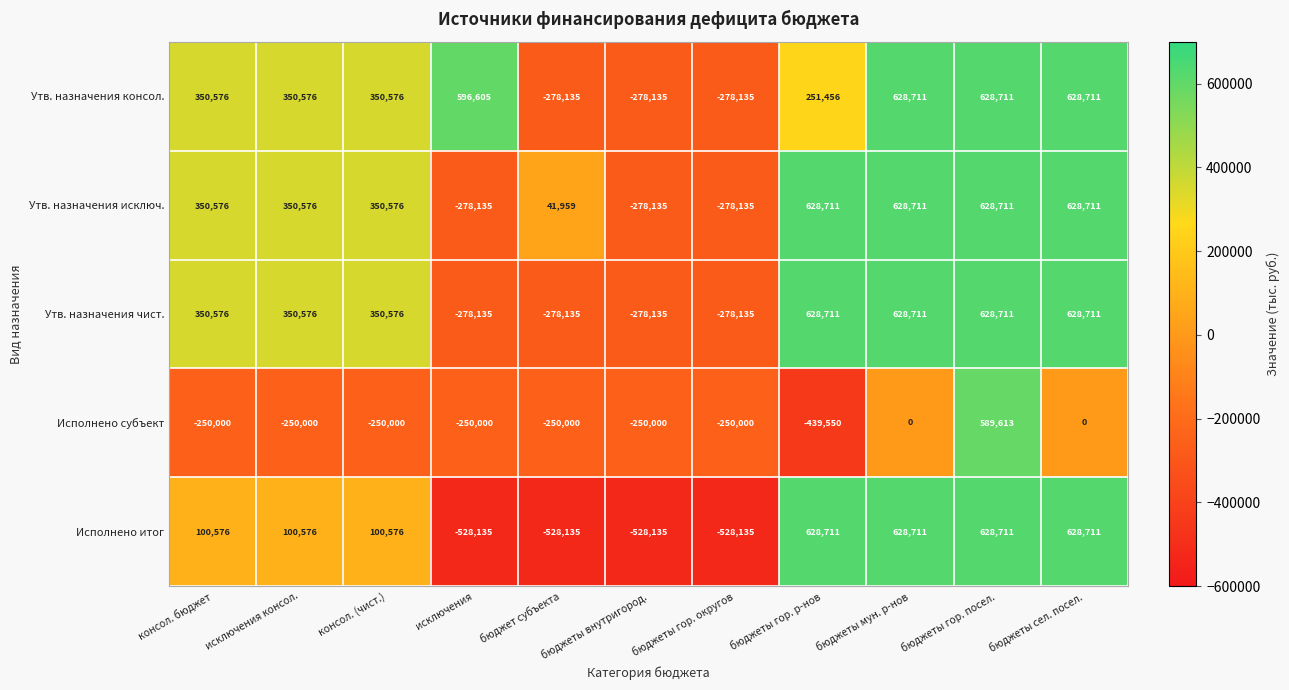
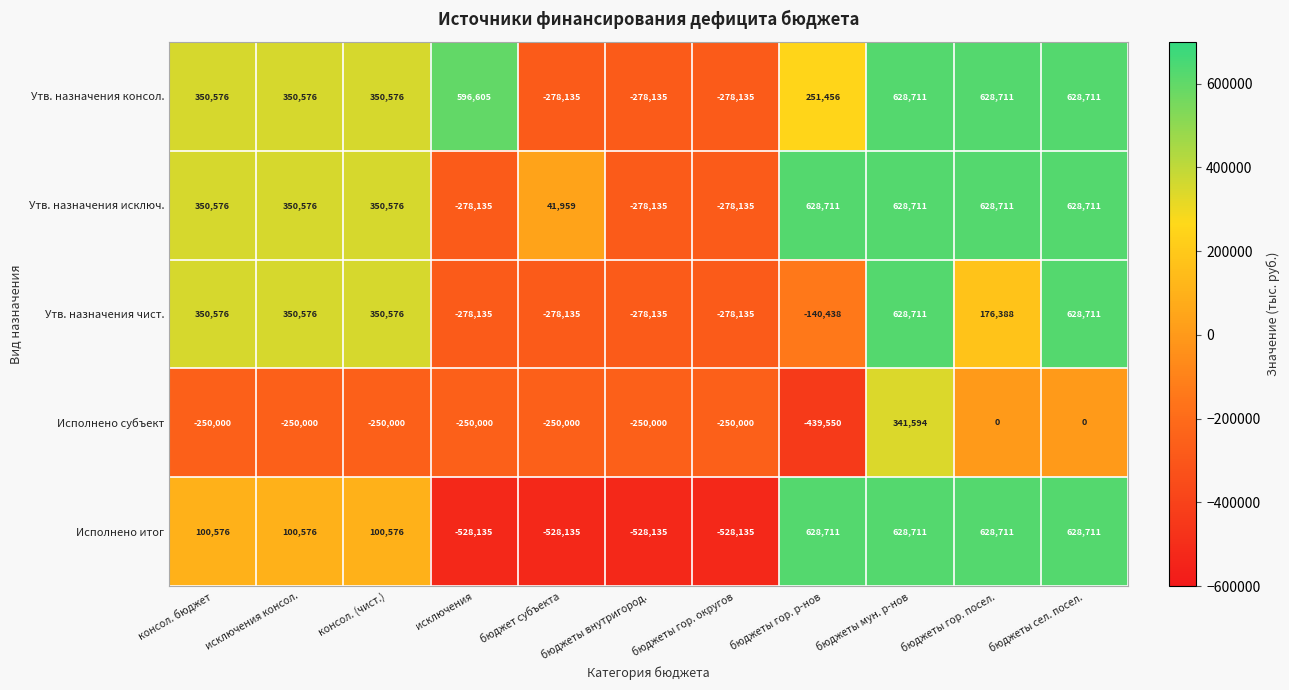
Утв. назначения чист., бюджеты гор. р-нов: 628,711 -> -140,438
Утв. назначения чист., бюджеты гор. посел.: 628,711 -> 176,388
Исполнено субъект, бюджеты мун. р-нов: 0 -> 341,594
Исполнено субъект, бюджеты гор. посел.: 589,613 -> 0
